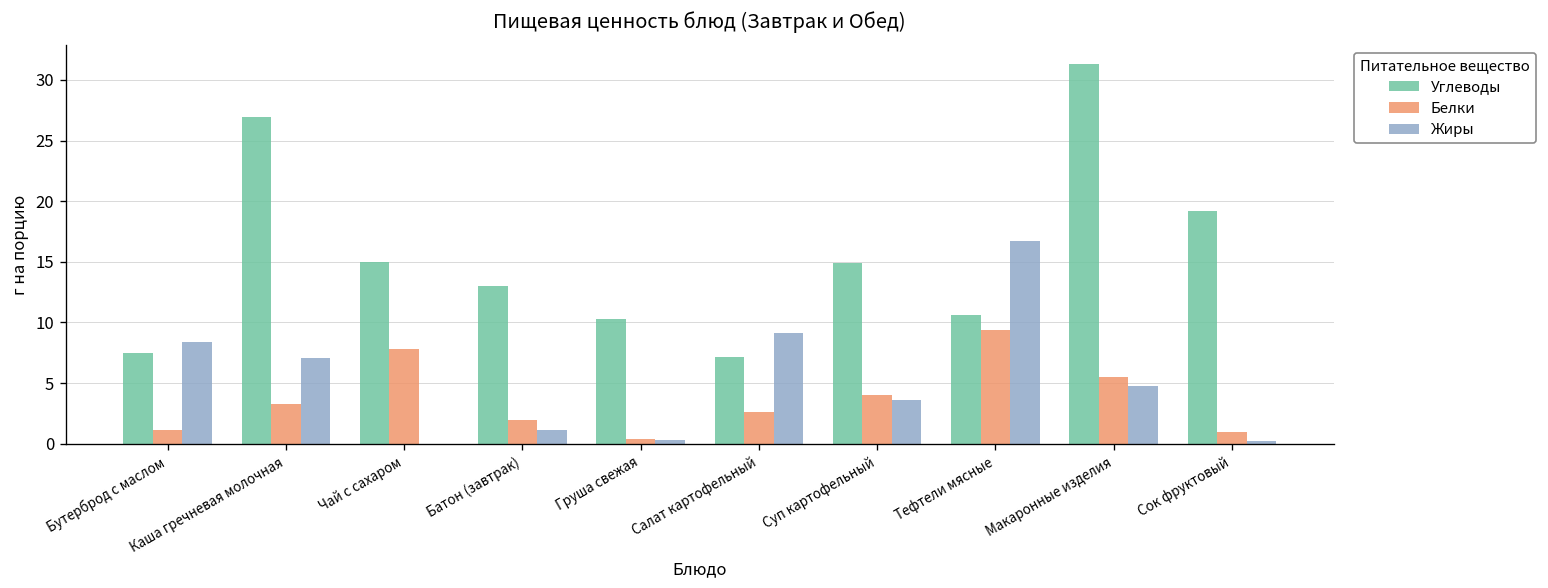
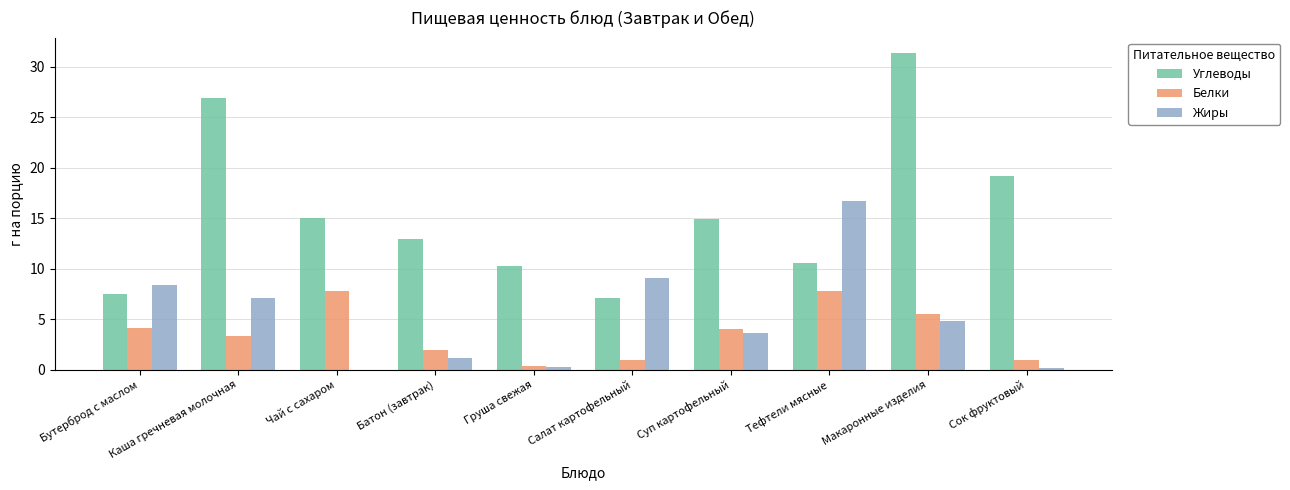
Белки, Бутерброд с маслом: 1.1 -> 4.1
Белки, Салат картофельный: 2.6 -> 1.0
Белки, Тефтели мясные: 9.4 -> 7.8
